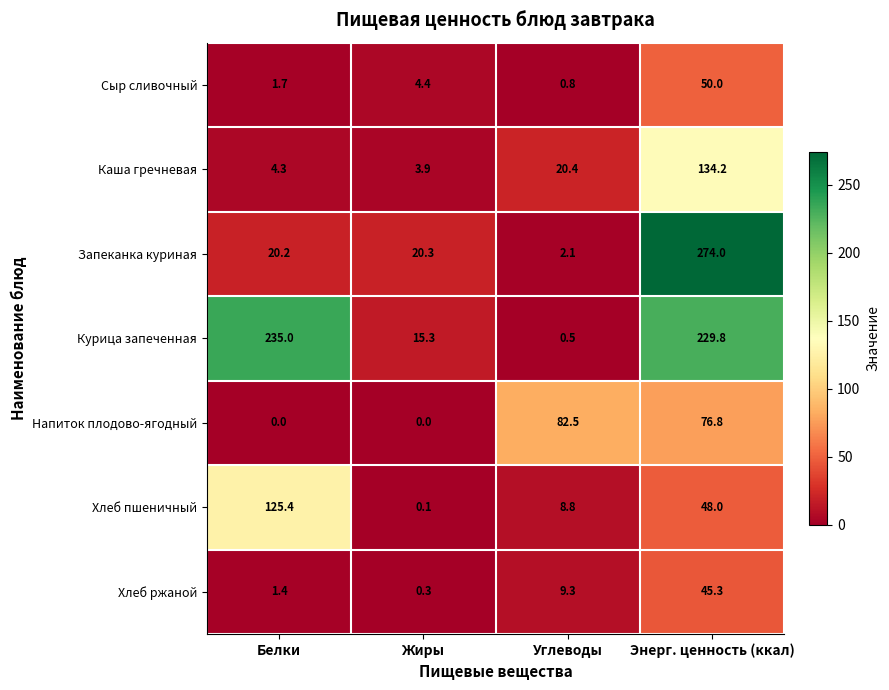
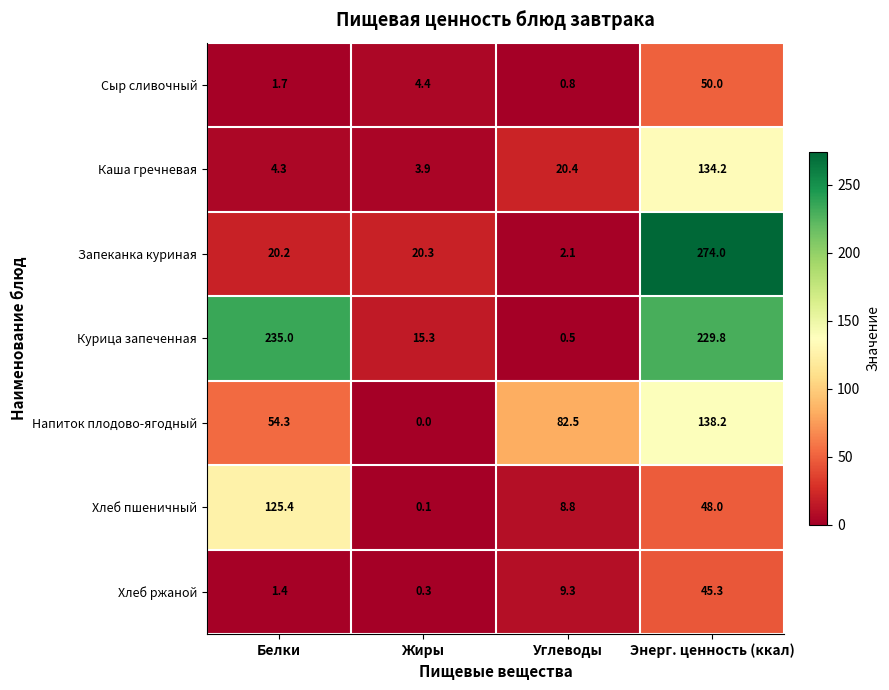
Напиток плодово-ягодный, Белки: 0.0 -> 54.3
Напиток плодово-ягодный, Энерг. ценность (ккал): 76.8 -> 138.2
